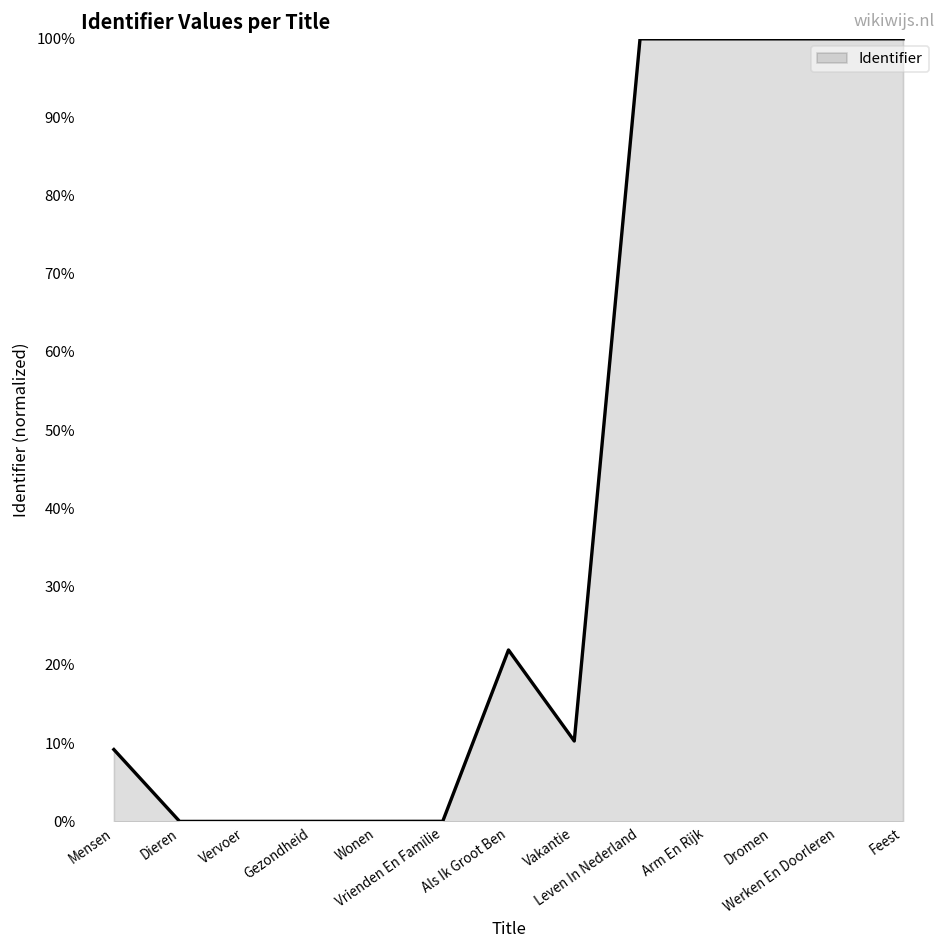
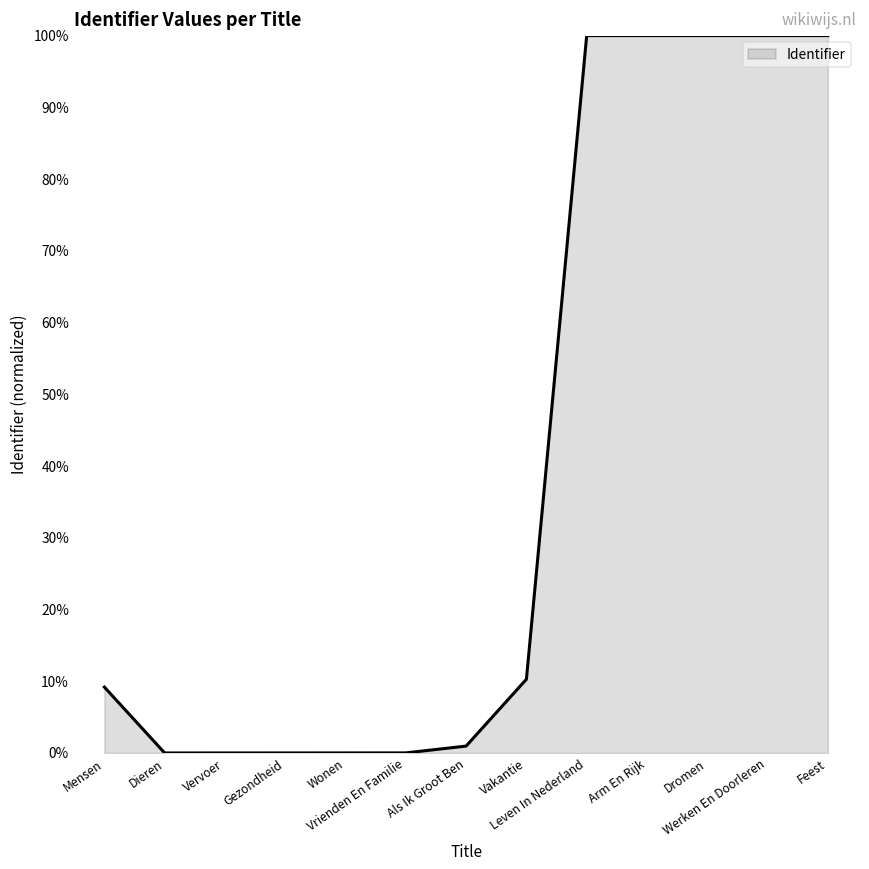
Als Ik Groot Ben: 22% -> 1%
